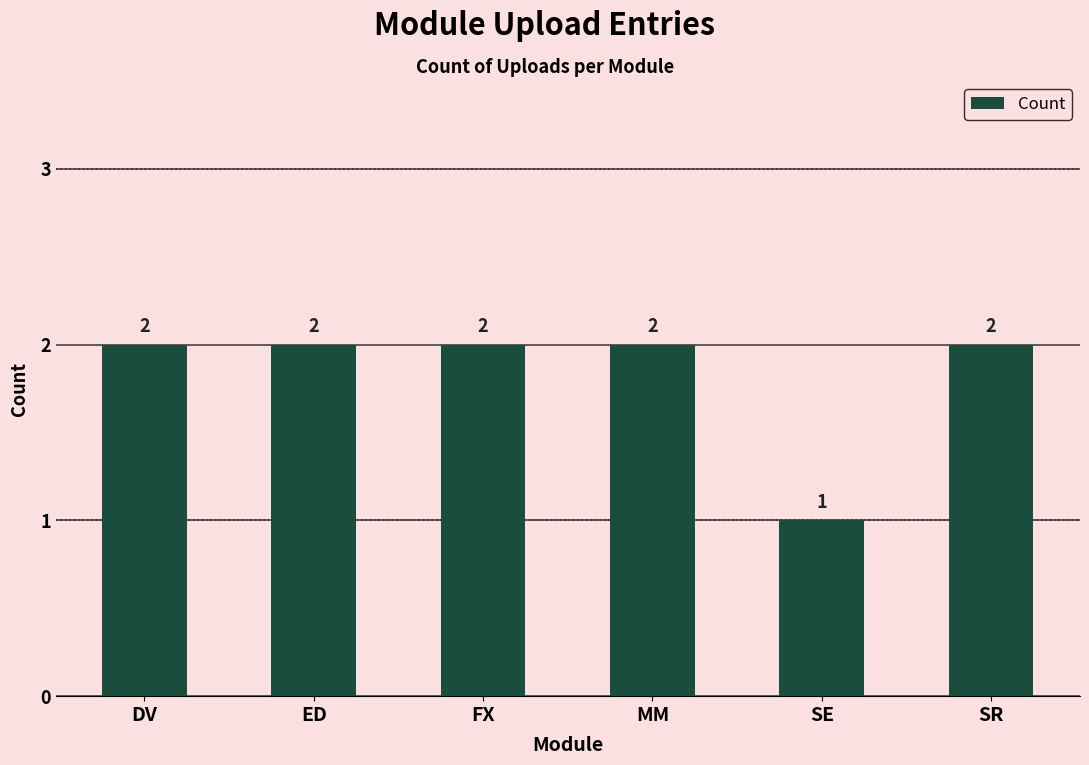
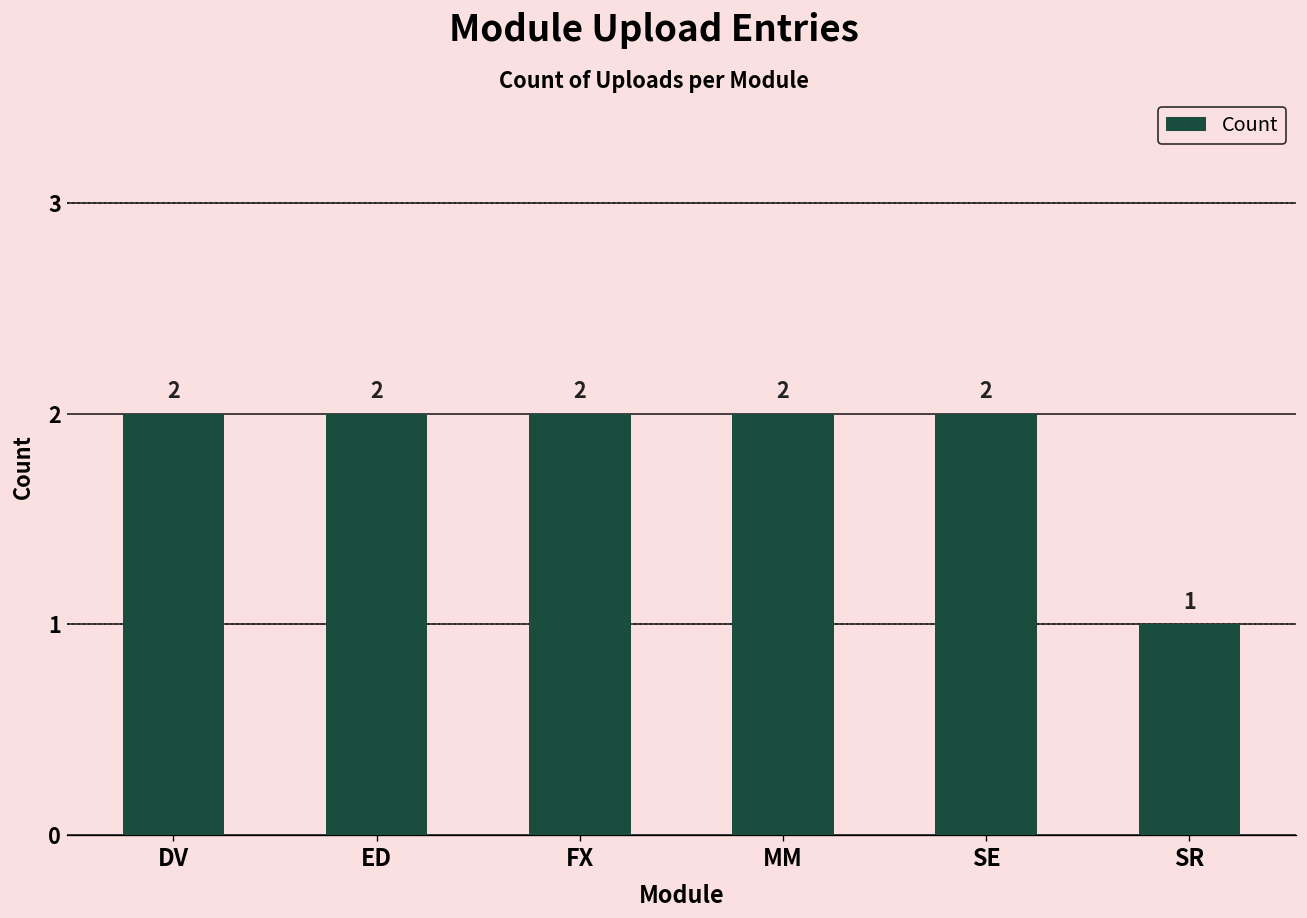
SE: 1 -> 2
SR: 2 -> 1
